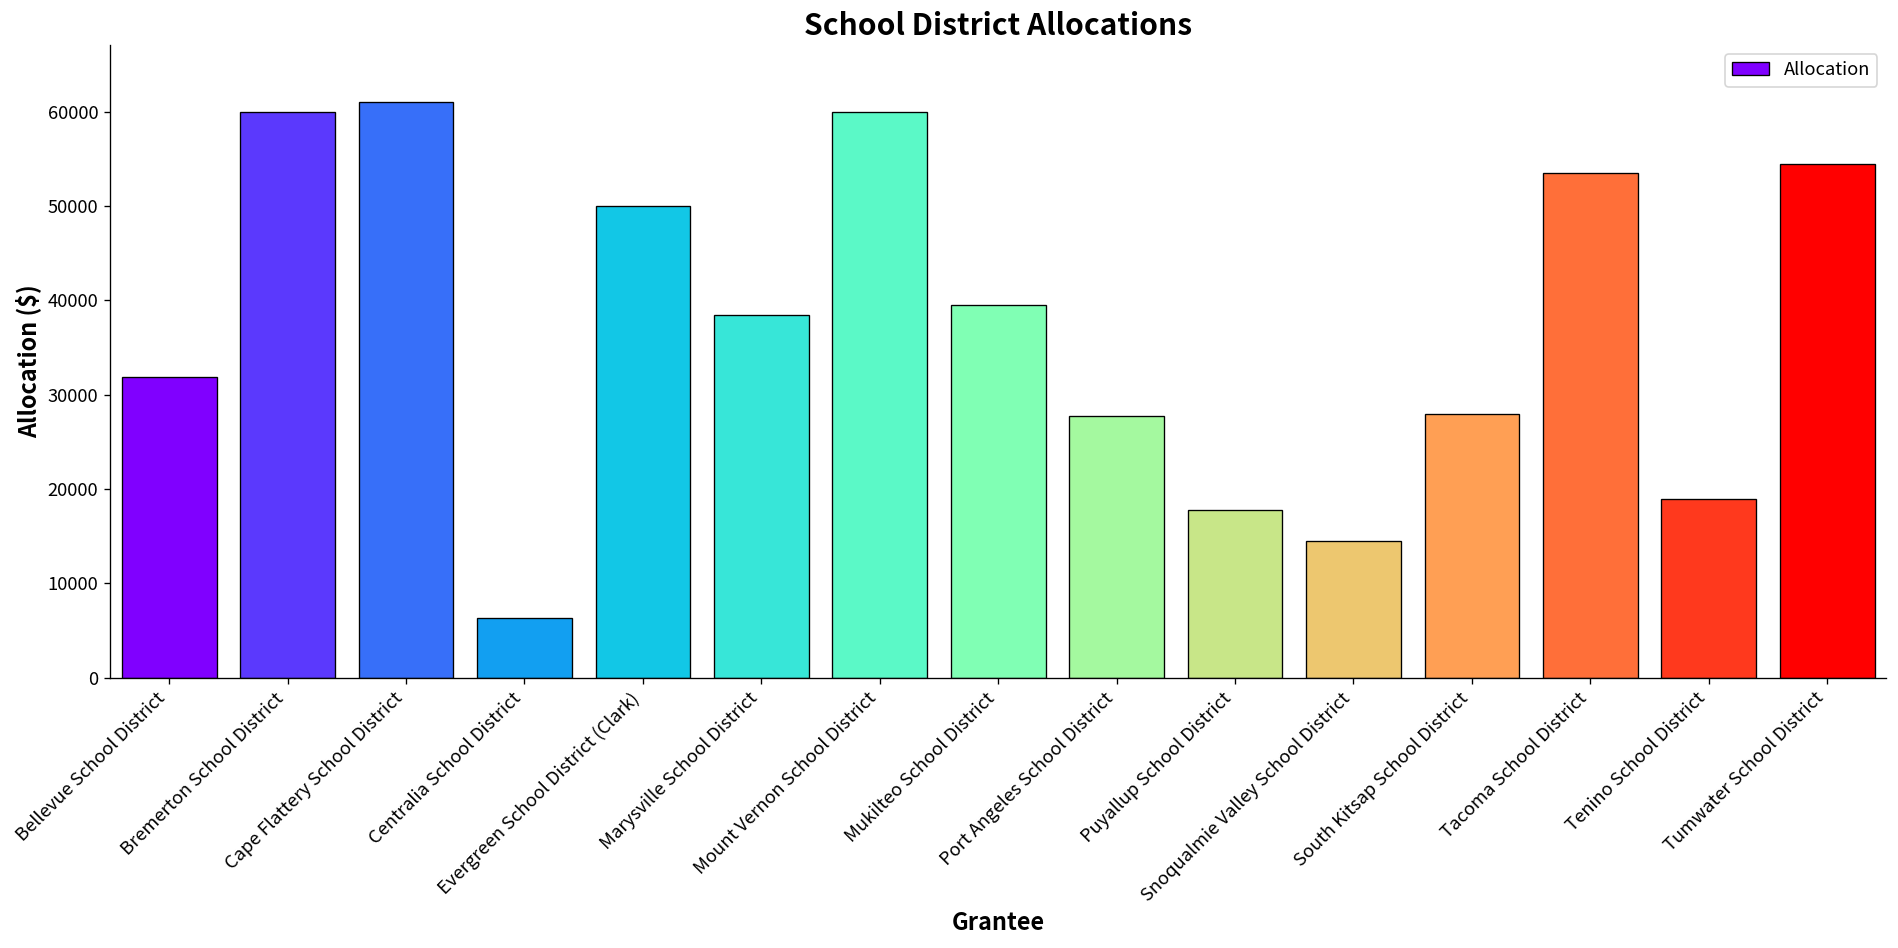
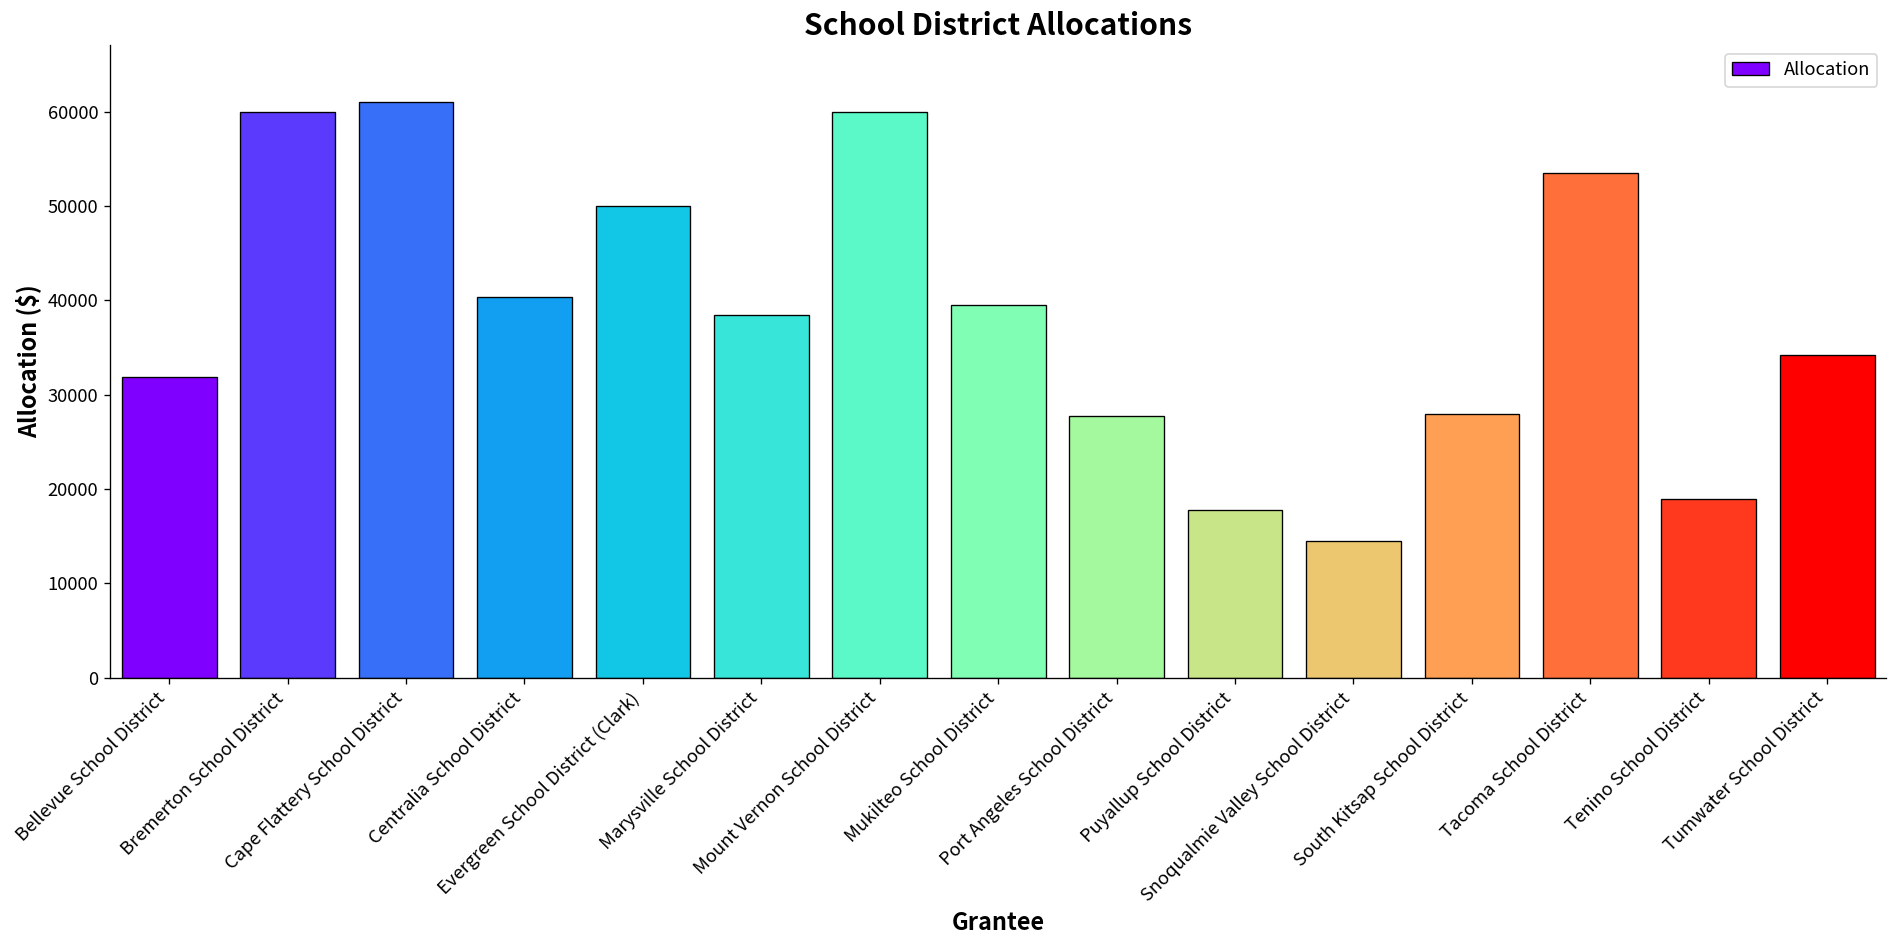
Centralia School District: 6000 -> 40000
Tumwater School District: 54000 -> 34000
